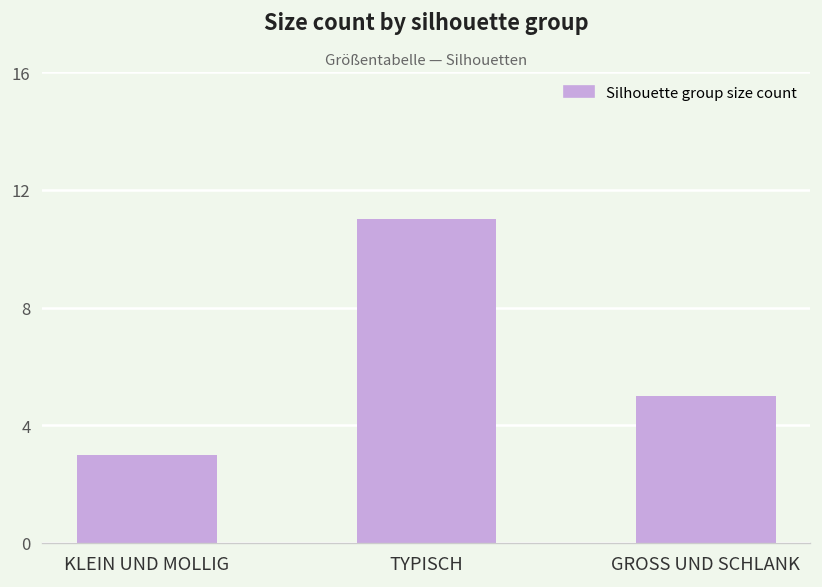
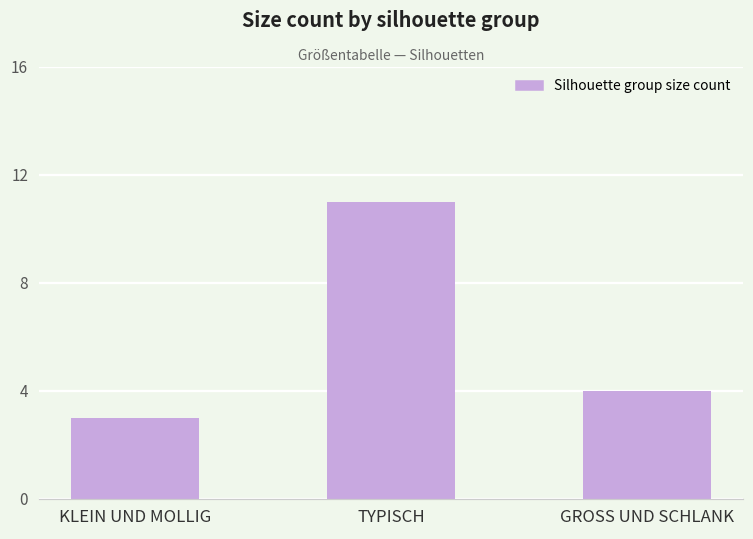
GROSS UND SCHLANK: 5 -> 4
